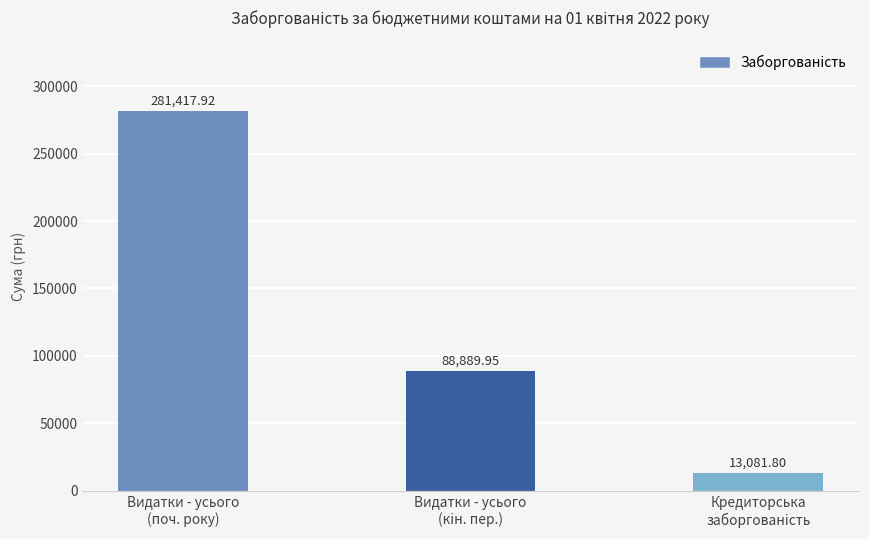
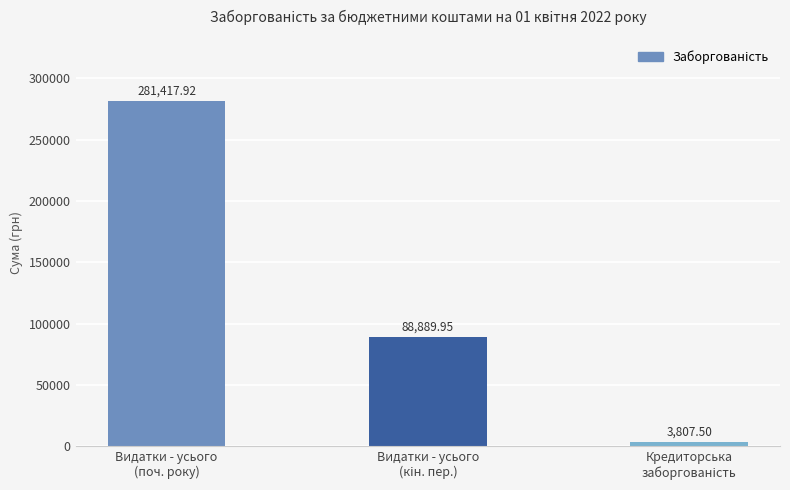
Кредиторська заборгованість: 13,081.80 -> 3,807.50
